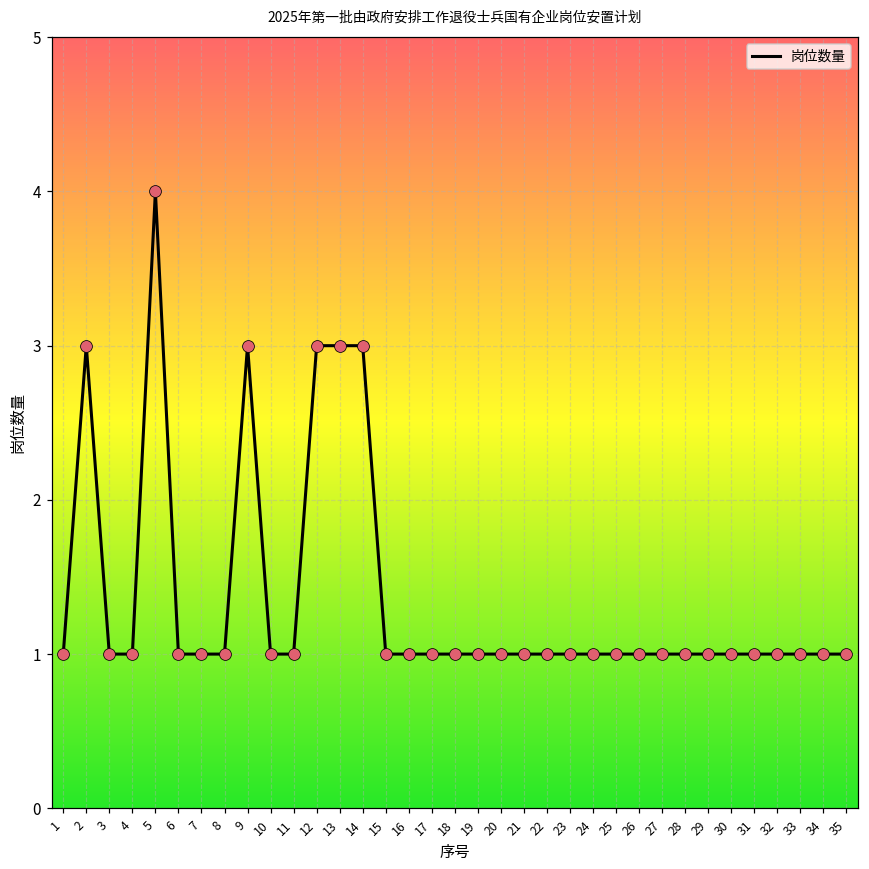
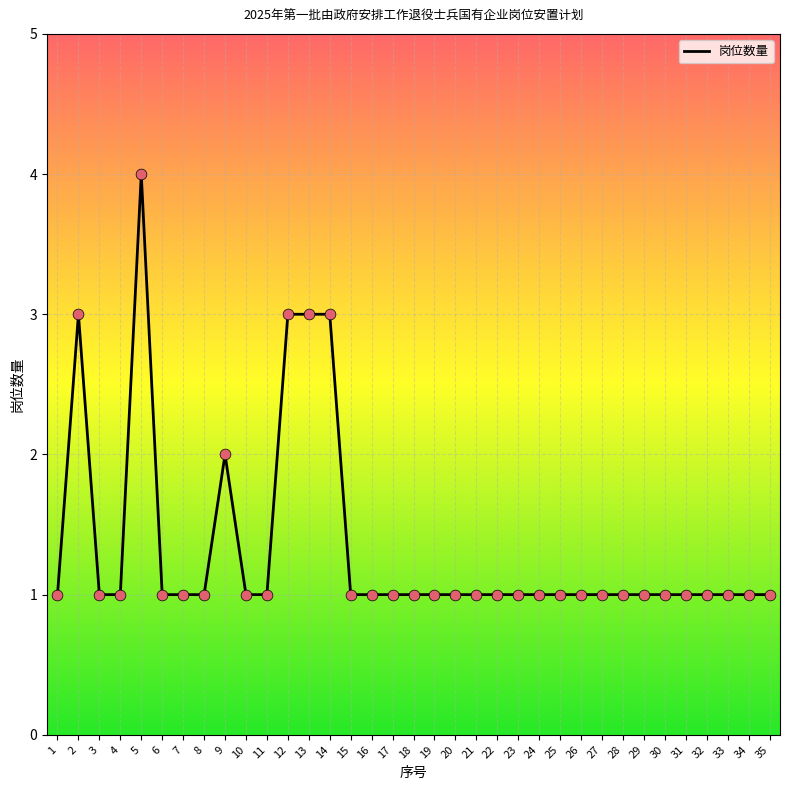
9: 3 -> 2
